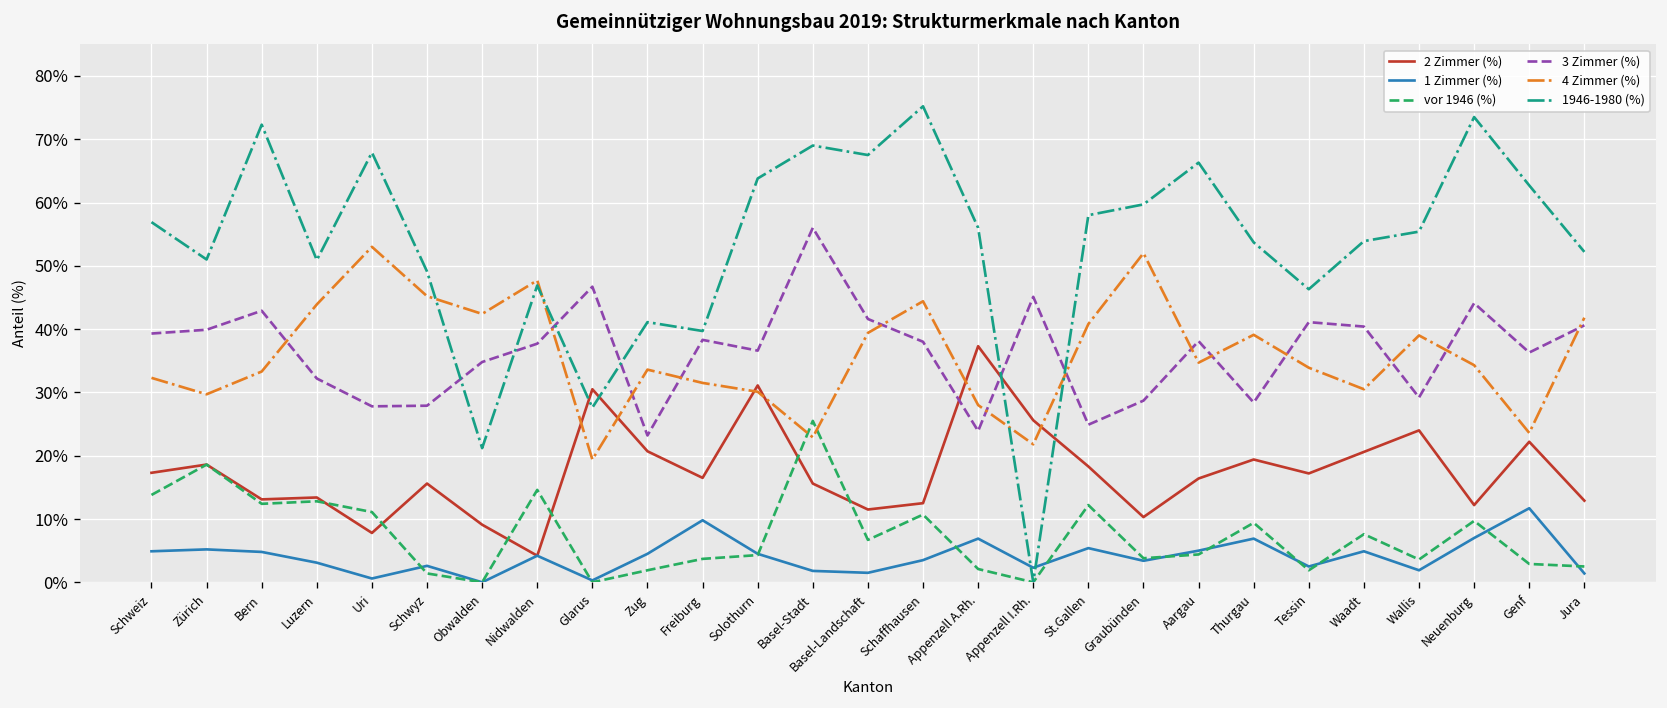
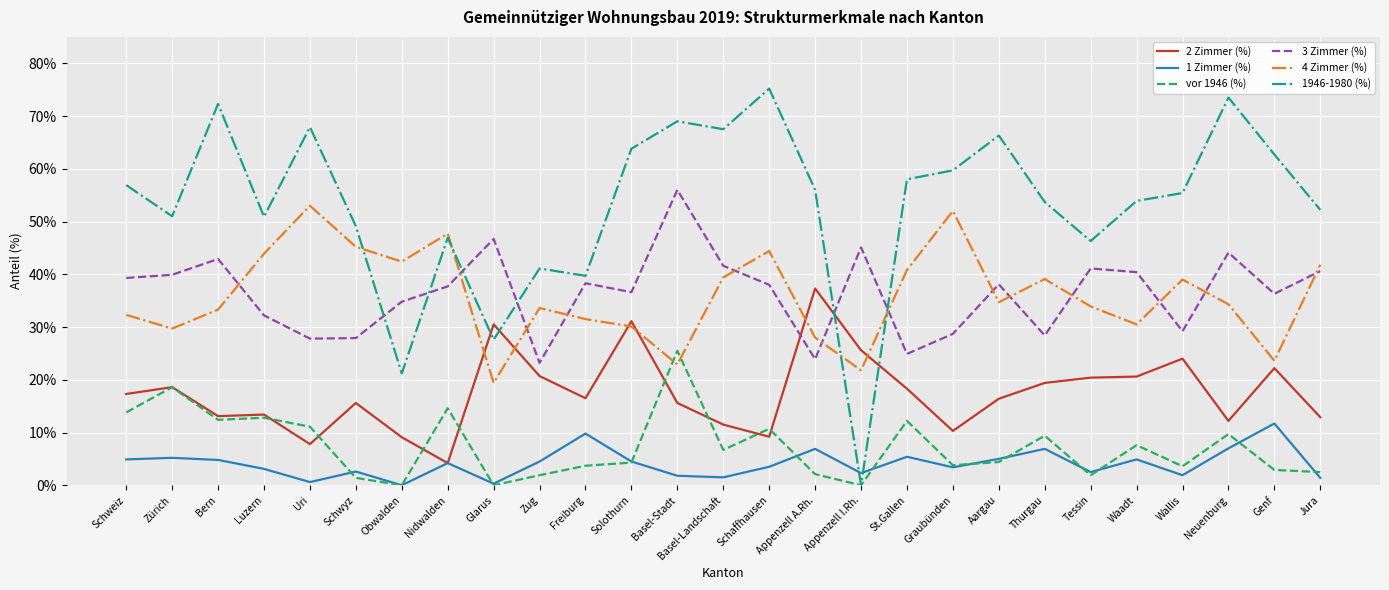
2 Zimmer (%), Schaffhausen: 13% -> 9%
2 Zimmer (%), Tessin: 17% -> 20%
